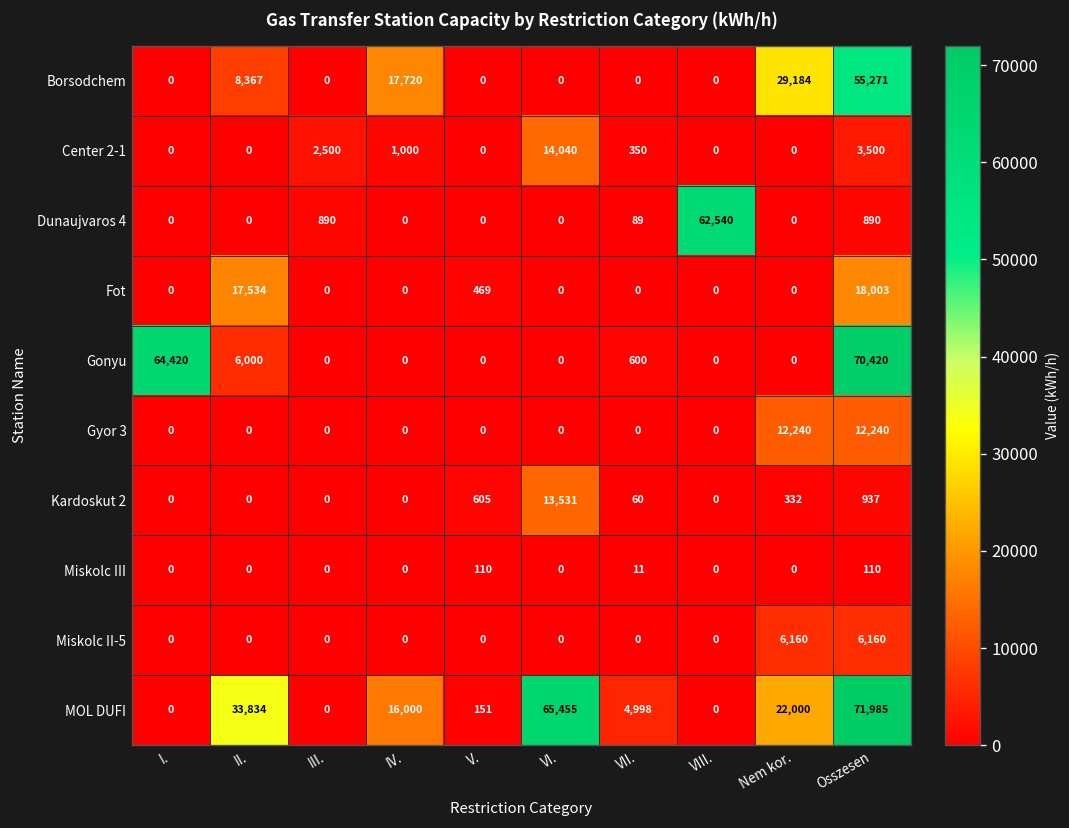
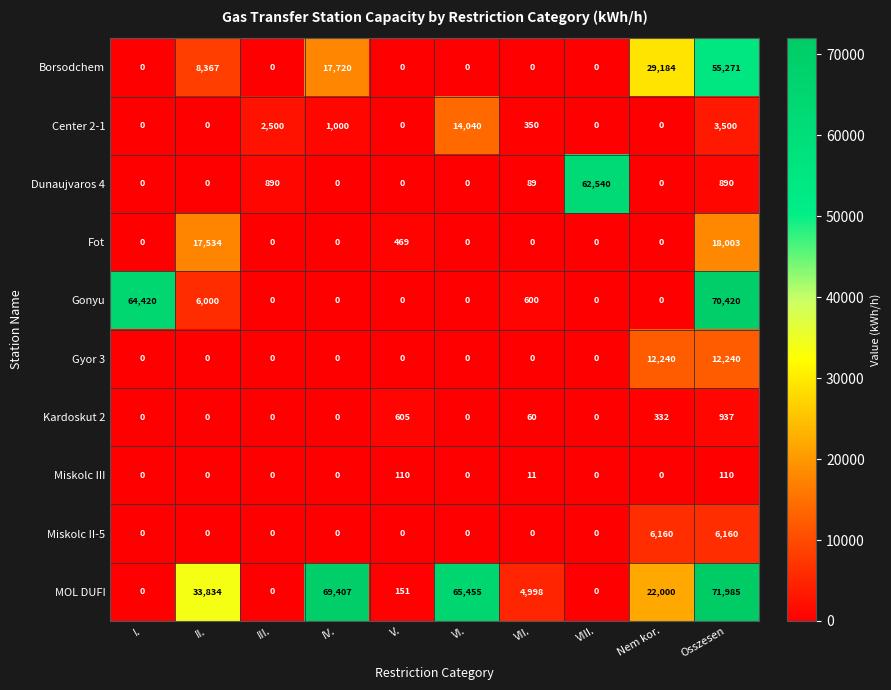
Kardoskut 2, VI.: 13,531 -> 0
MOL DUFI, IV.: 16,000 -> 69,407
